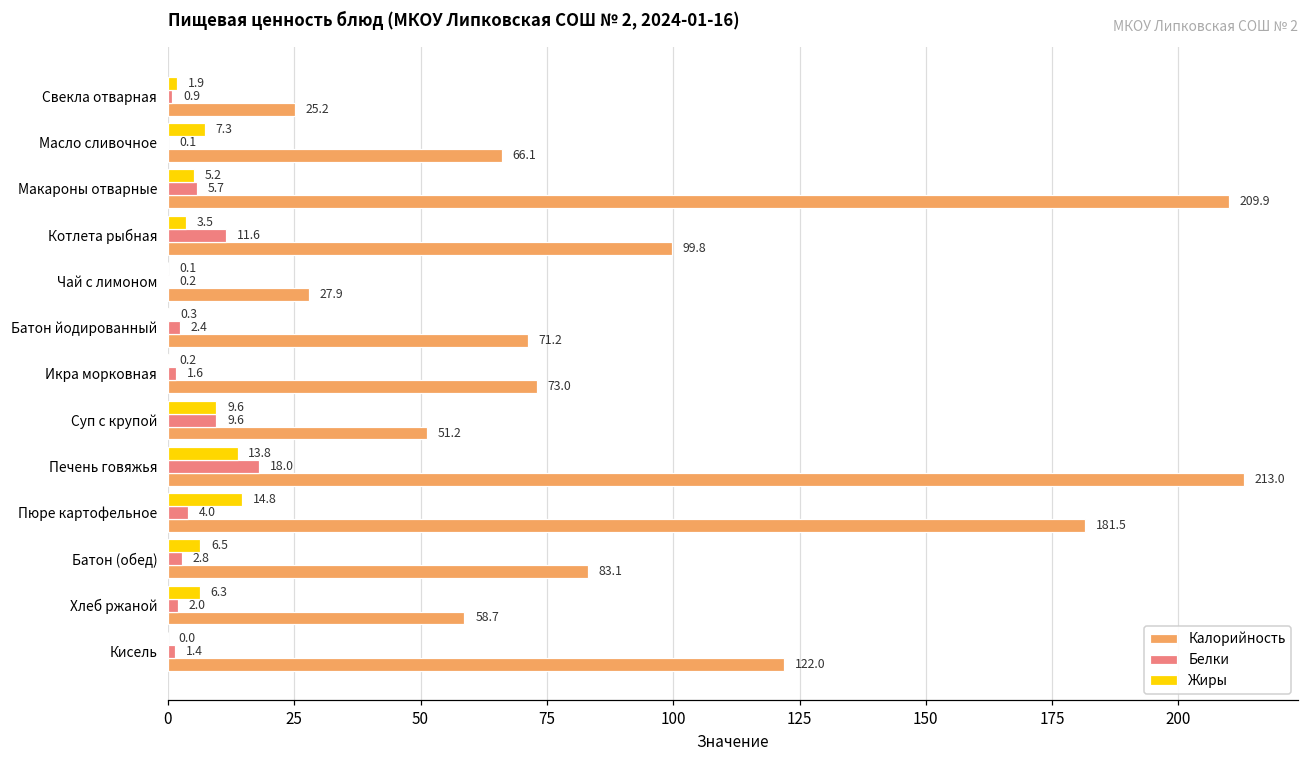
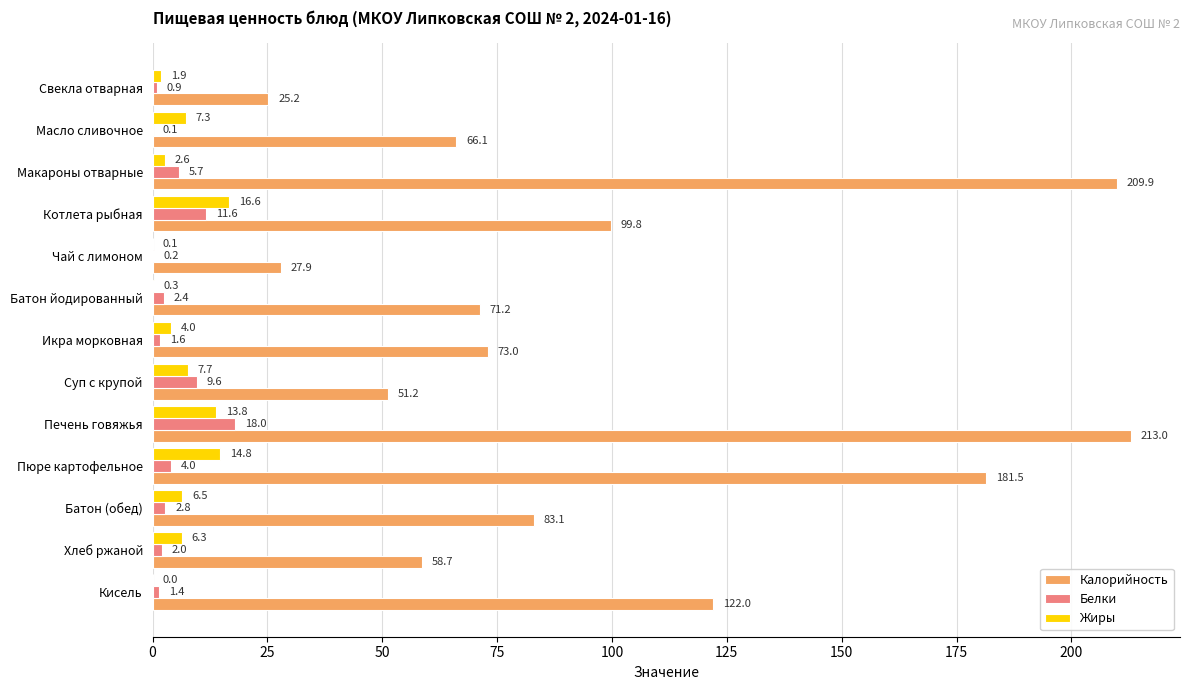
Жиры, Макароны отварные: 5.2 -> 2.6
Жиры, Котлета рыбная: 3.5 -> 16.6
Жиры, Икра морковная: 0.2 -> 4.0
Жиры, Суп с крупой: 9.6 -> 7.7
